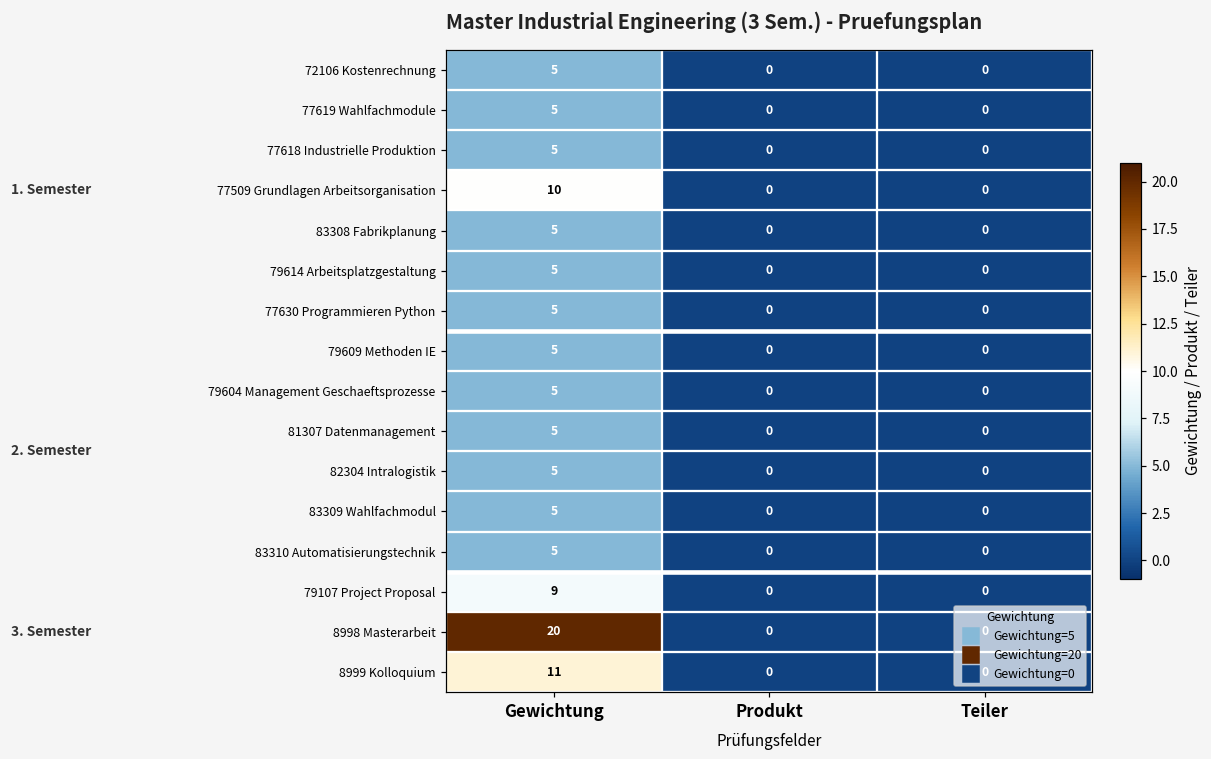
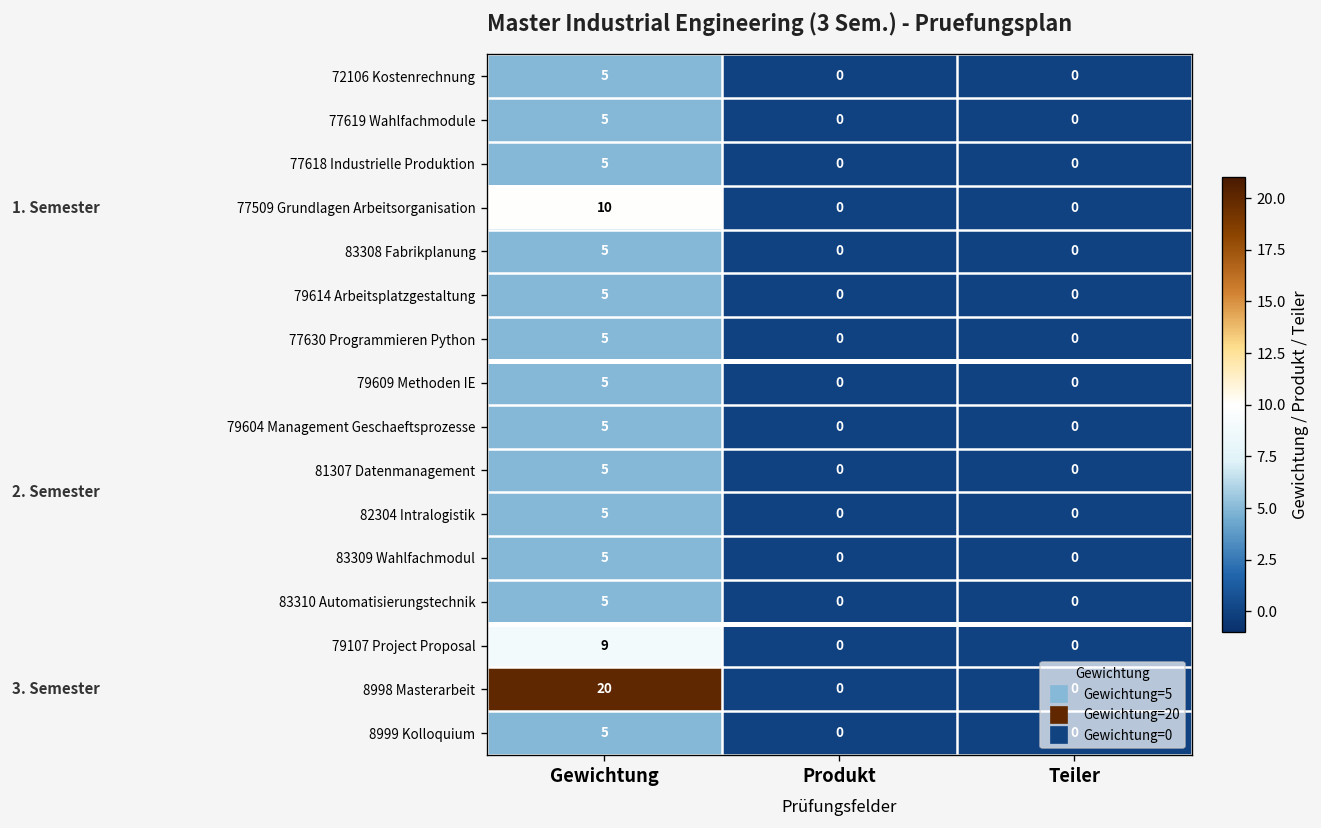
8999 Kolloquium, Gewichtung: 11 -> 5
